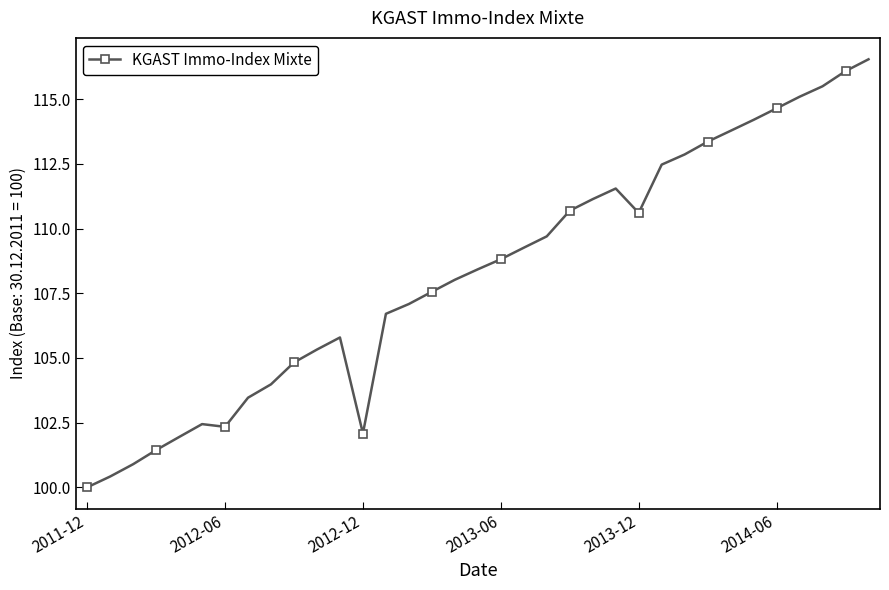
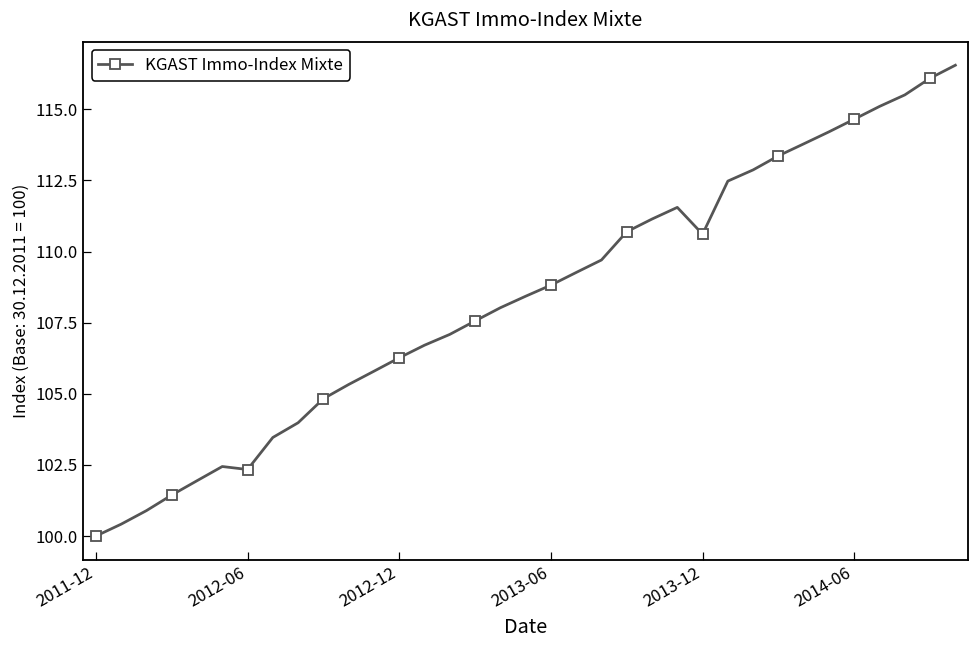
2012-12: 102.1 -> 106.3
